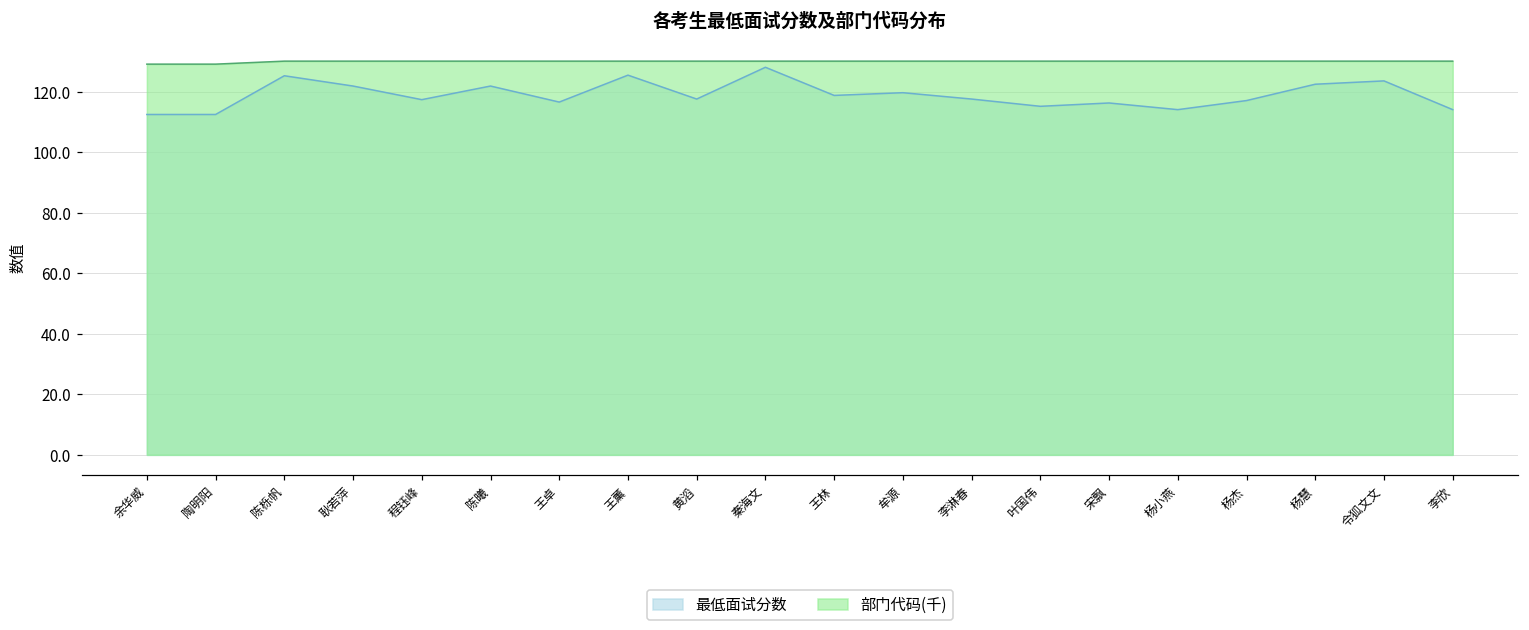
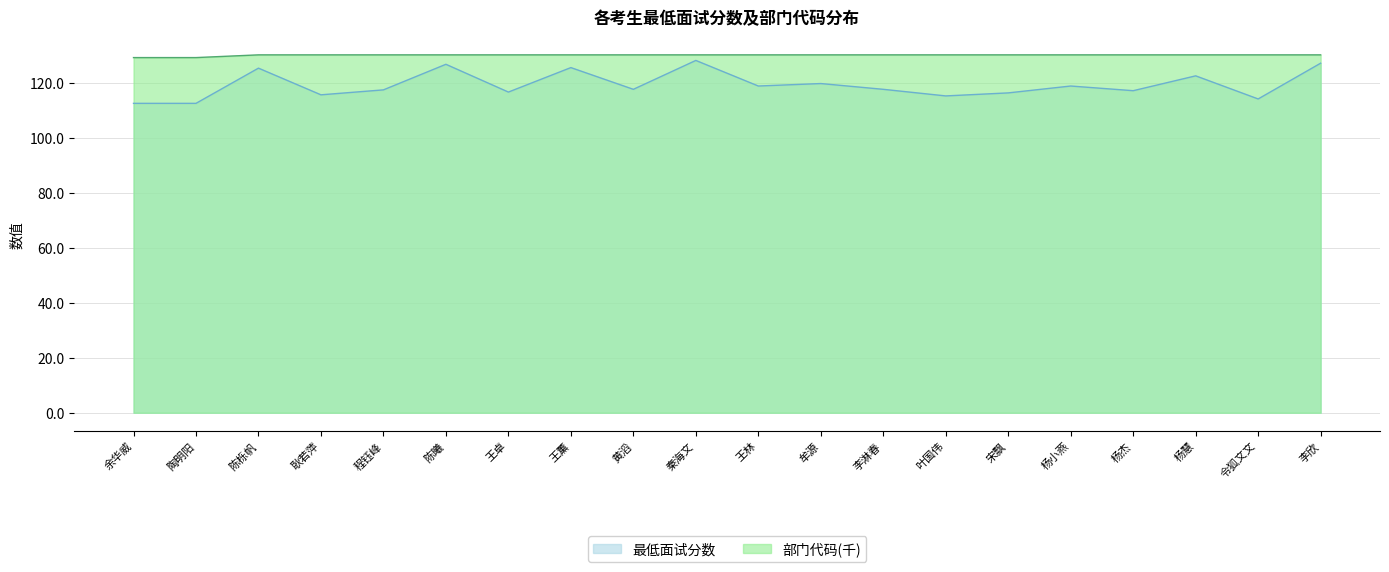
最低面试分数, 耿若萍: 122 -> 116
最低面试分数, 陈曦: 122 -> 127
最低面试分数, 杨小燕: 114 -> 119
最低面试分数, 令狐文文: 124 -> 114
最低面试分数, 李欣: 114 -> 127
